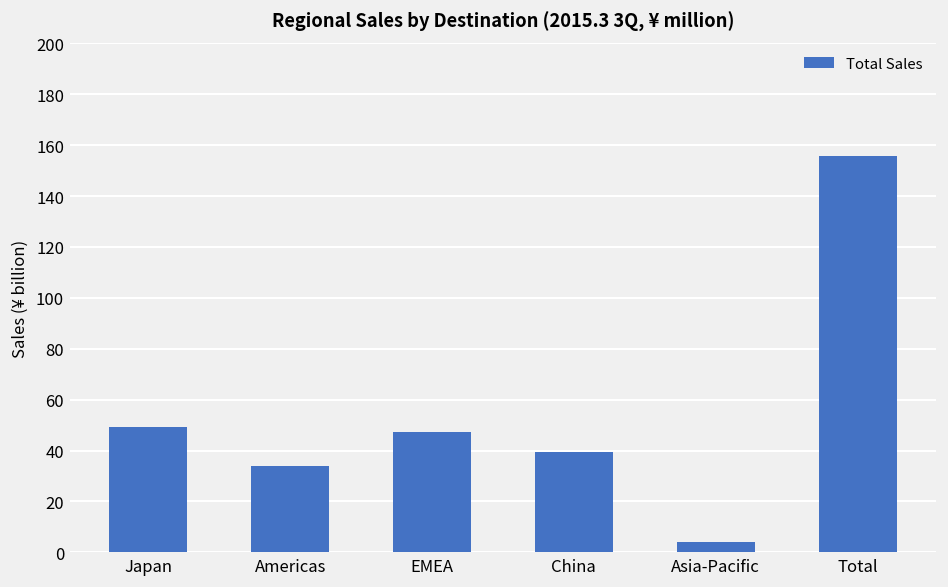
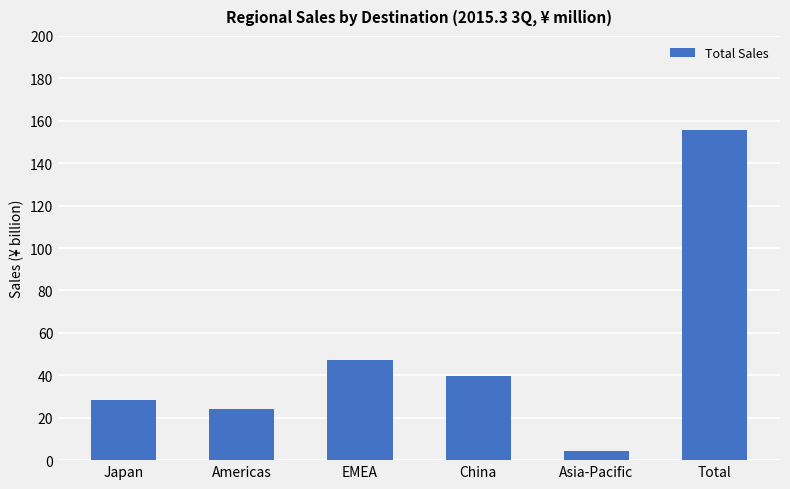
Japan: 49 -> 28
Americas: 34 -> 24
